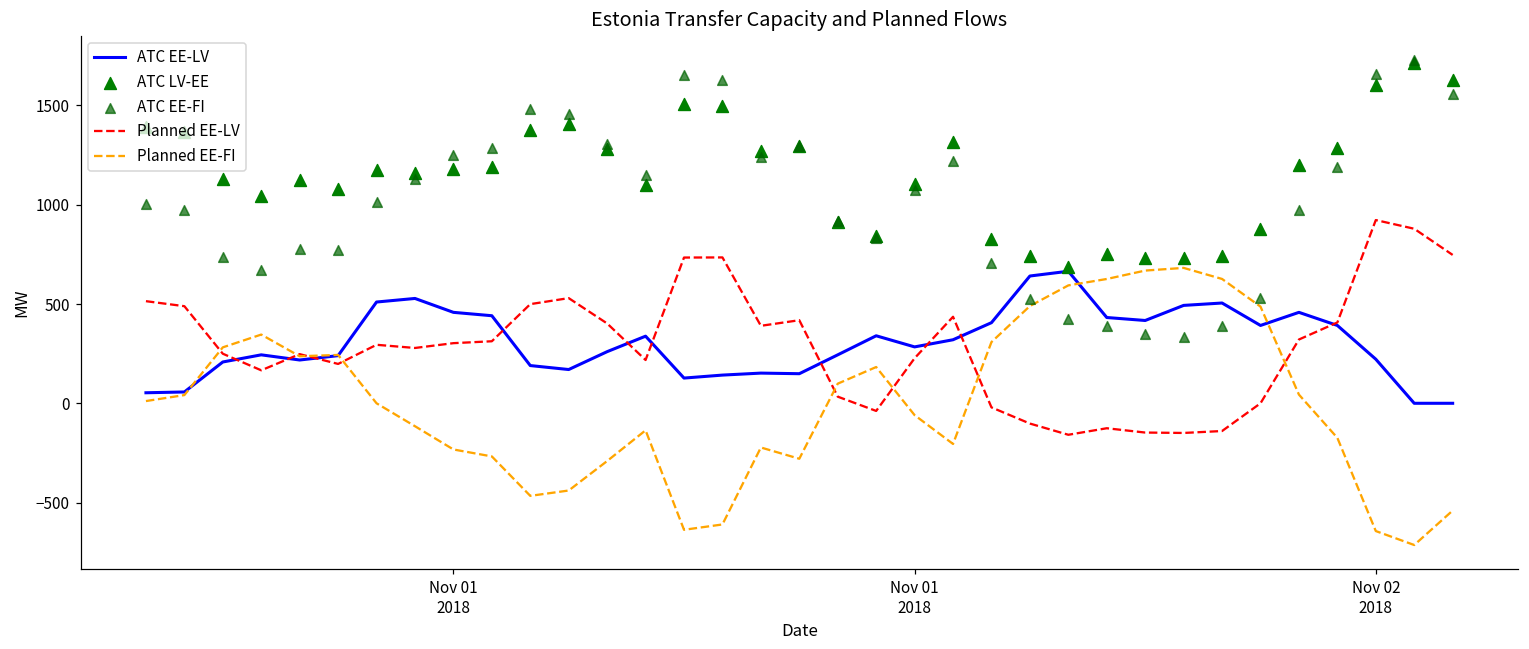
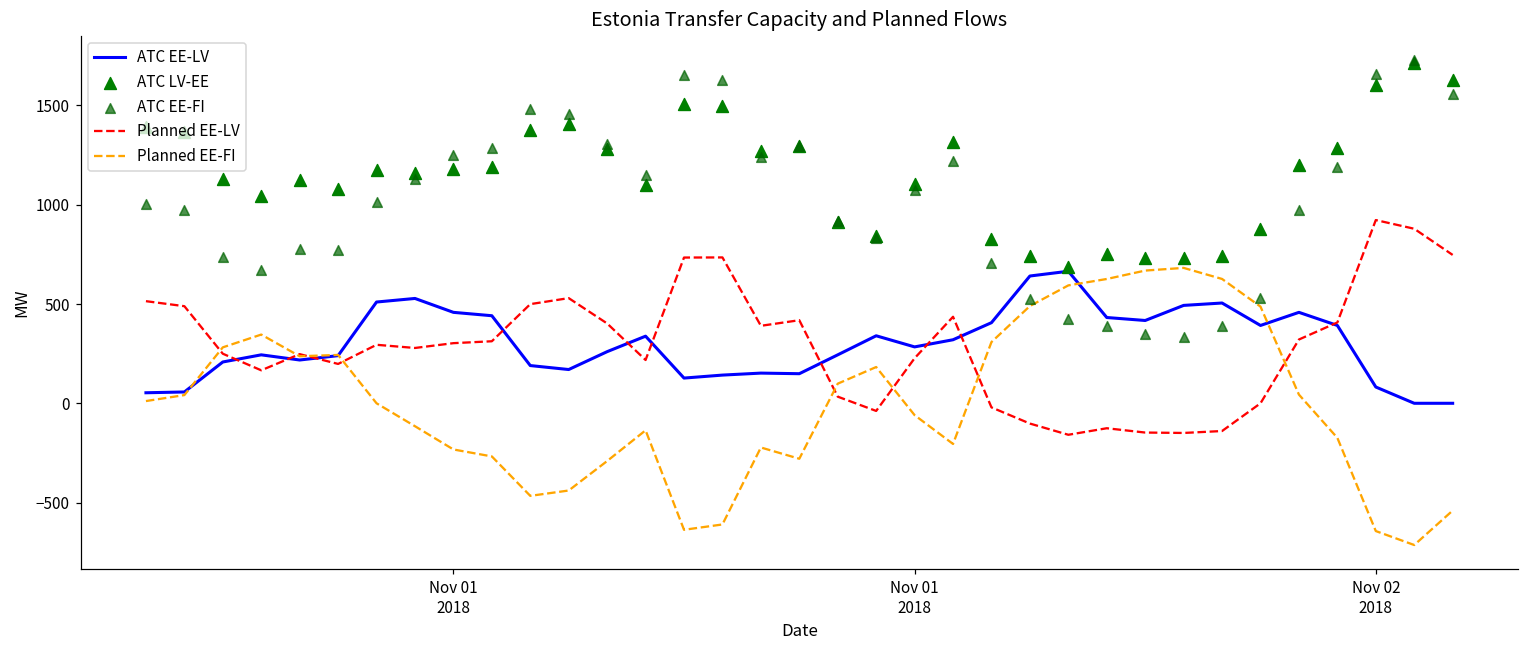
ATC EE-LV, Nov 02 2018: 220 -> 80
